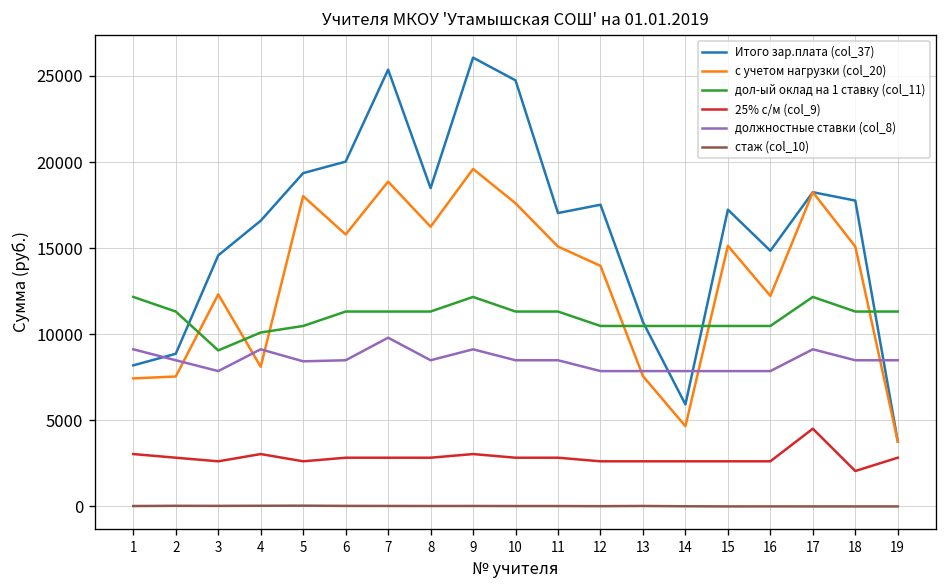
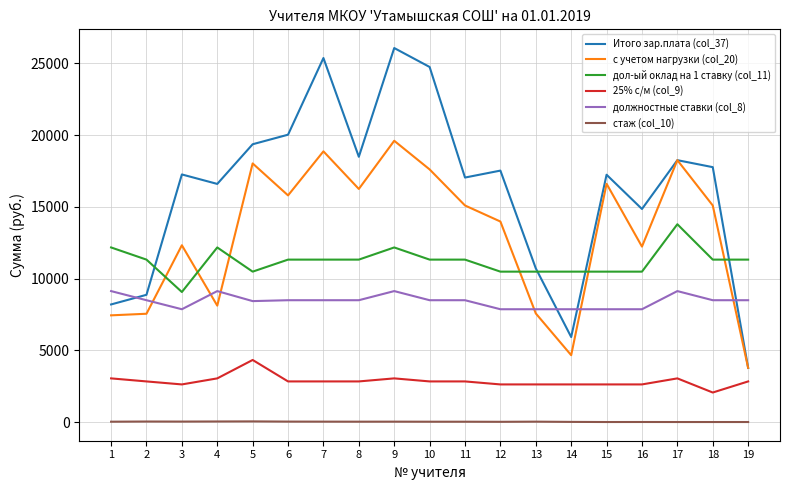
Итого зар.плата (col_37), 3: 14600 -> 17300
дол-ый оклад на 1 ставку (col_11), 4: 10100 -> 12200
25% с/м (col_9), 5: 2600 -> 4300
должностные ставки (col_8), 7: 9800 -> 8500
с учетом нагрузки (col_20), 15: 15100 -> 16600
дол-ый оклад на 1 ставку (col_11), 17: 12200 -> 13800
25% с/м (col_9), 17: 4500 -> 3000
